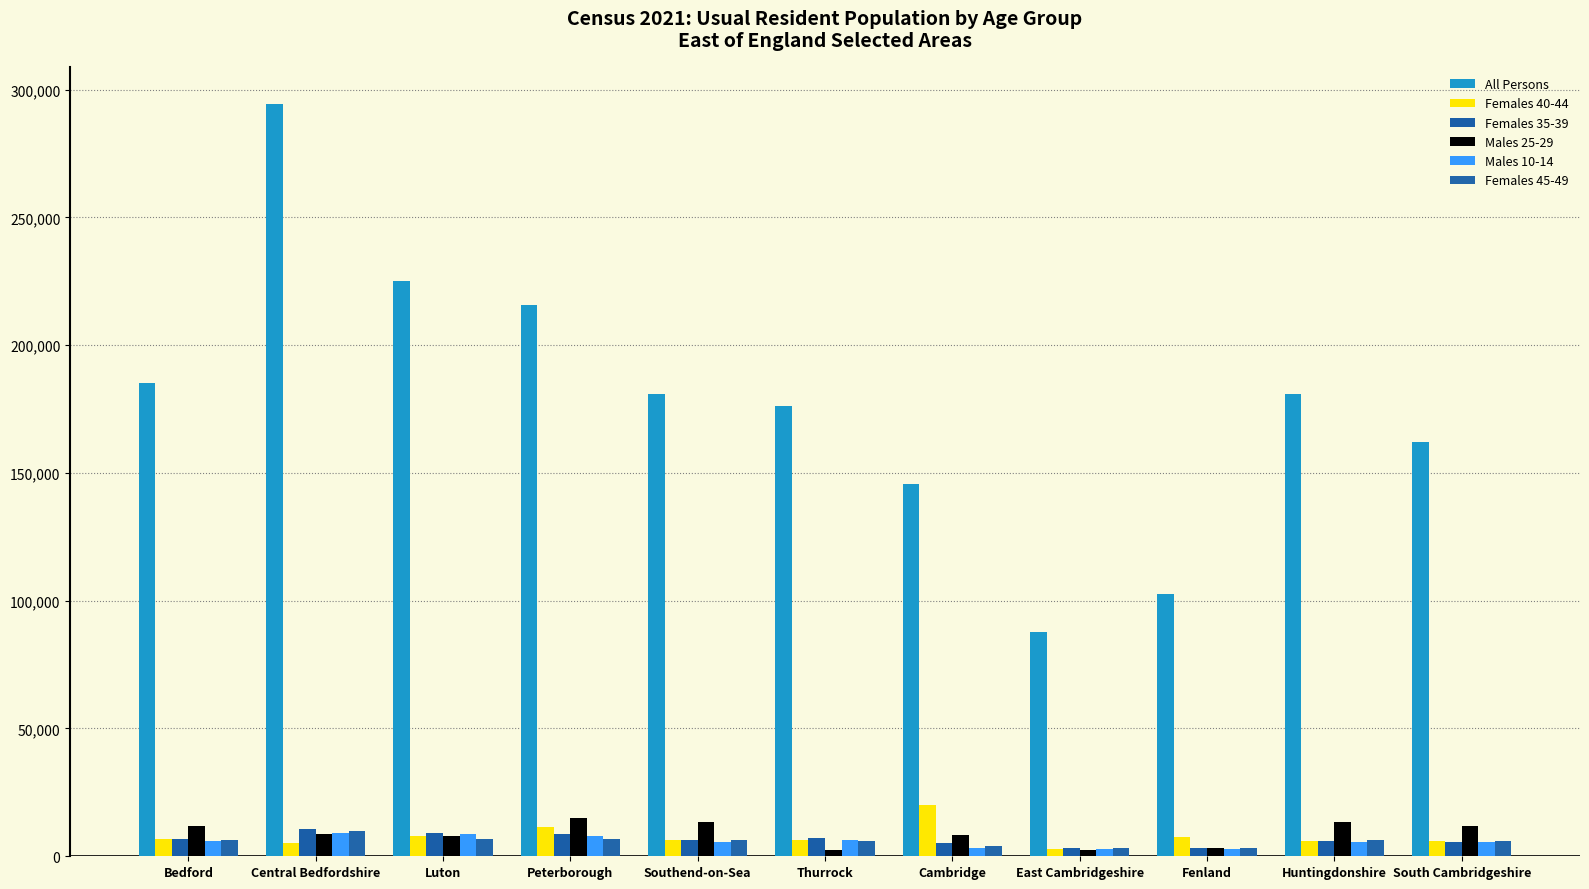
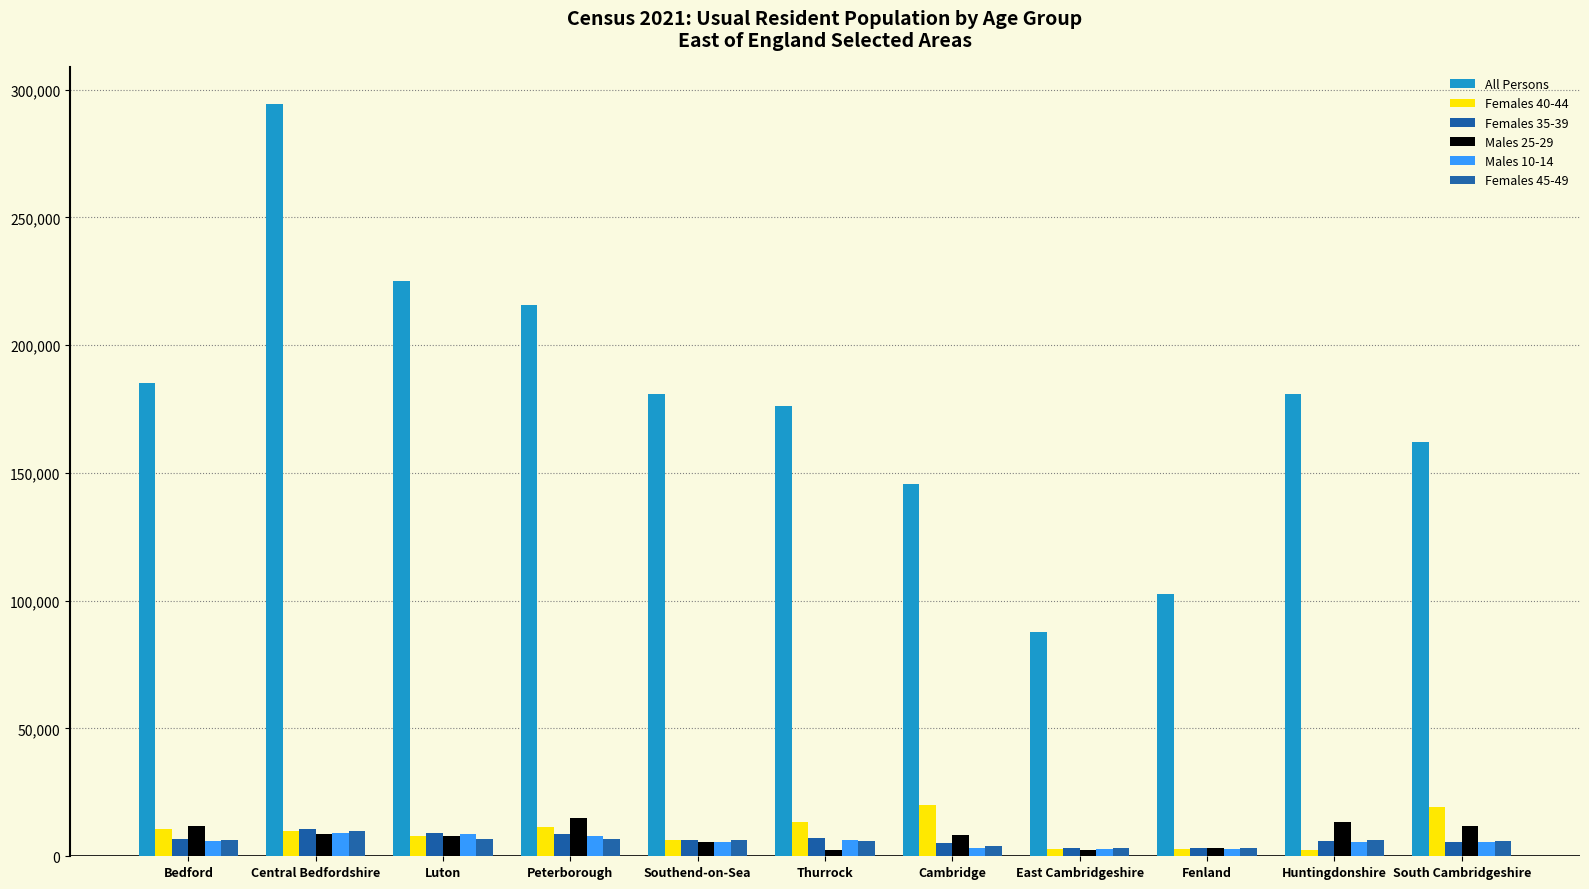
Females 40-44, Bedford: 7,000 -> 11,000
Females 40-44, Central Bedfordshire: 5,000 -> 10,000
Males 25-29, Southend-on-Sea: 13,000 -> 6,000
Females 40-44, Thurrock: 7,000 -> 14,000
Females 40-44, Fenland: 8,000 -> 3,000
Females 40-44, Huntingdonshire: 6,000 -> 2,000
Females 40-44, South Cambridgeshire: 6,000 -> 19,000
